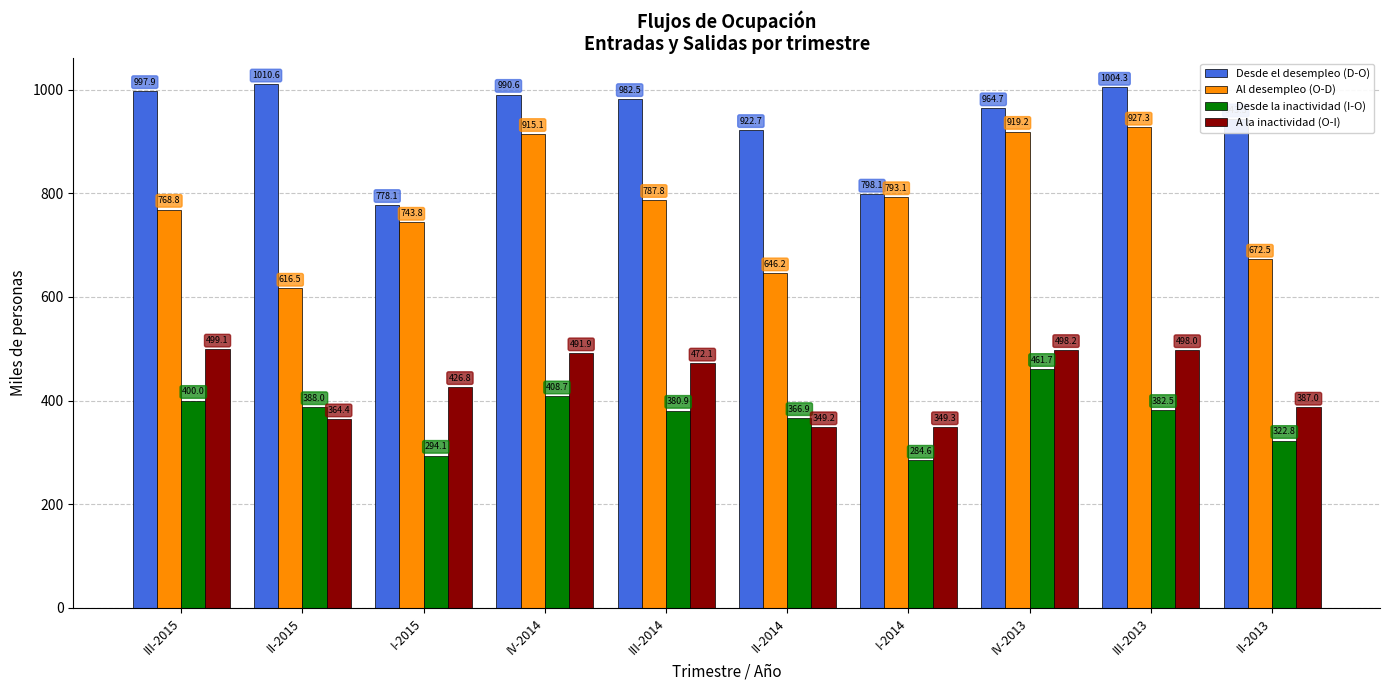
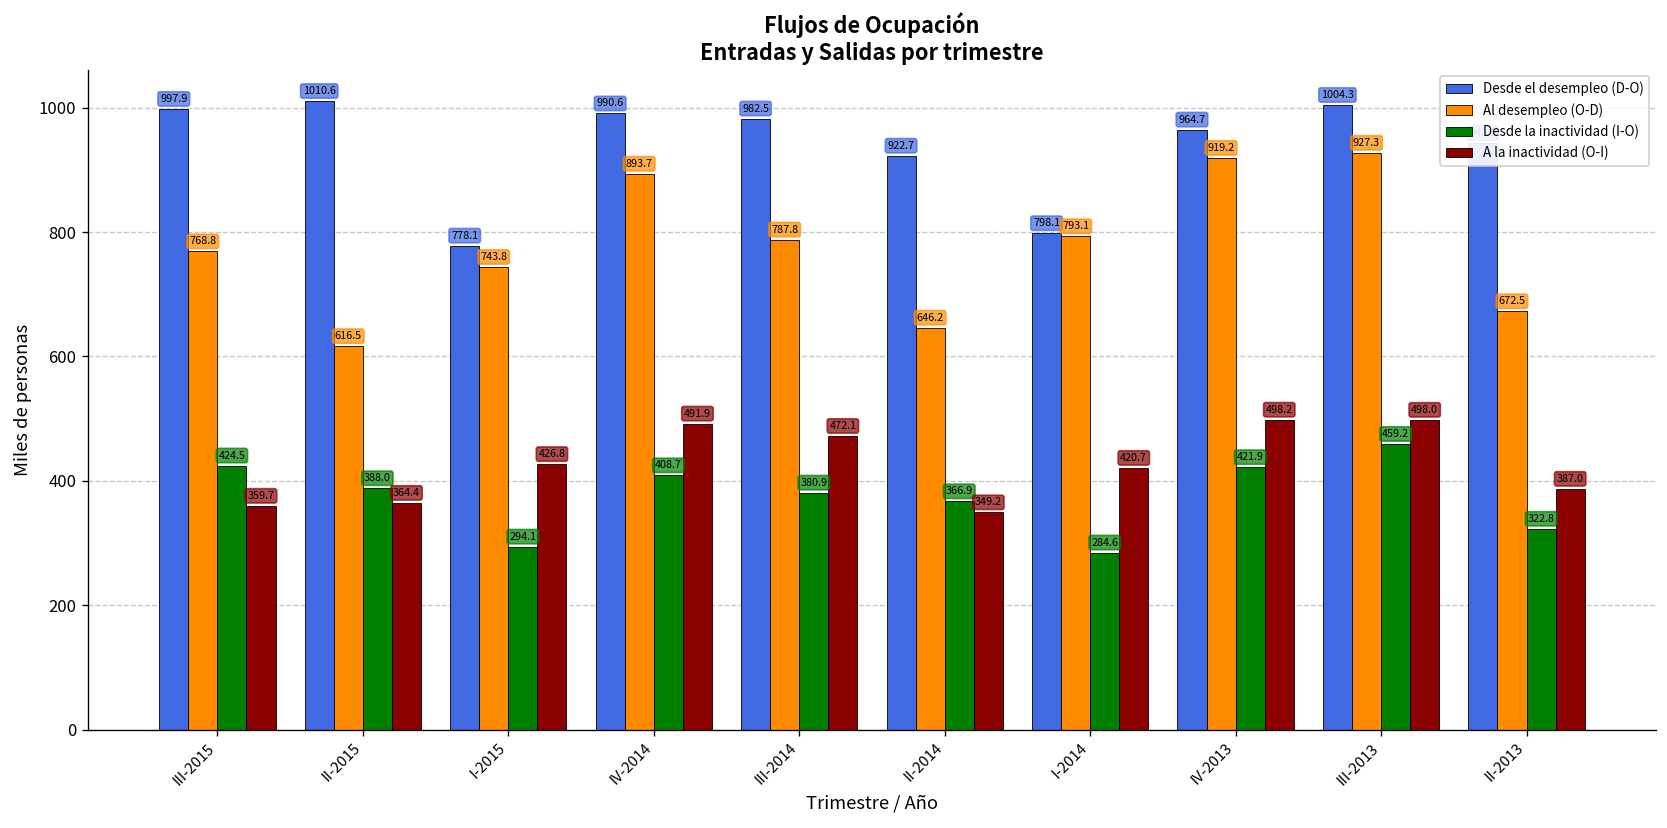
Desde la inactividad (I-O), III-2015: 400.0 -> 424.5
A la inactividad (O-I), III-2015: 499.1 -> 359.7
Al desempleo (O-D), IV-2014: 915.1 -> 893.7
A la inactividad (O-I), I-2014: 349.3 -> 420.7
Desde la inactividad (I-O), IV-2013: 461.7 -> 421.9
Desde la inactividad (I-O), III-2013: 382.5 -> 459.2
